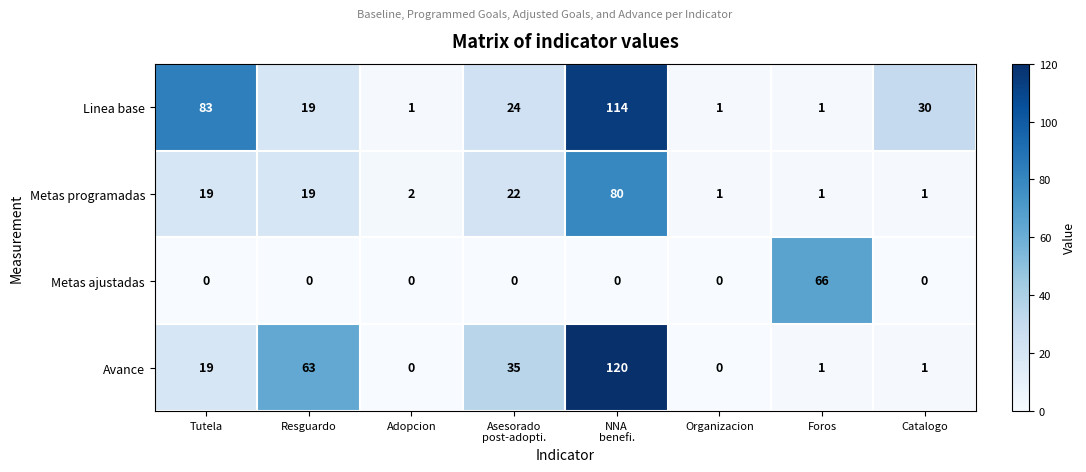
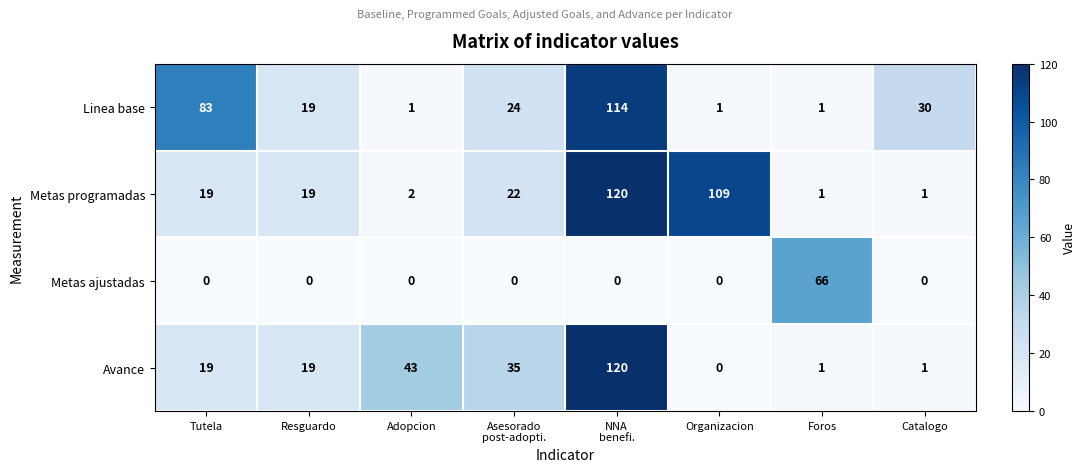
Metas programadas, NNA benefi.: 80 -> 120
Metas programadas, Organizacion: 1 -> 109
Avance, Resguardo: 63 -> 19
Avance, Adopcion: 0 -> 43
